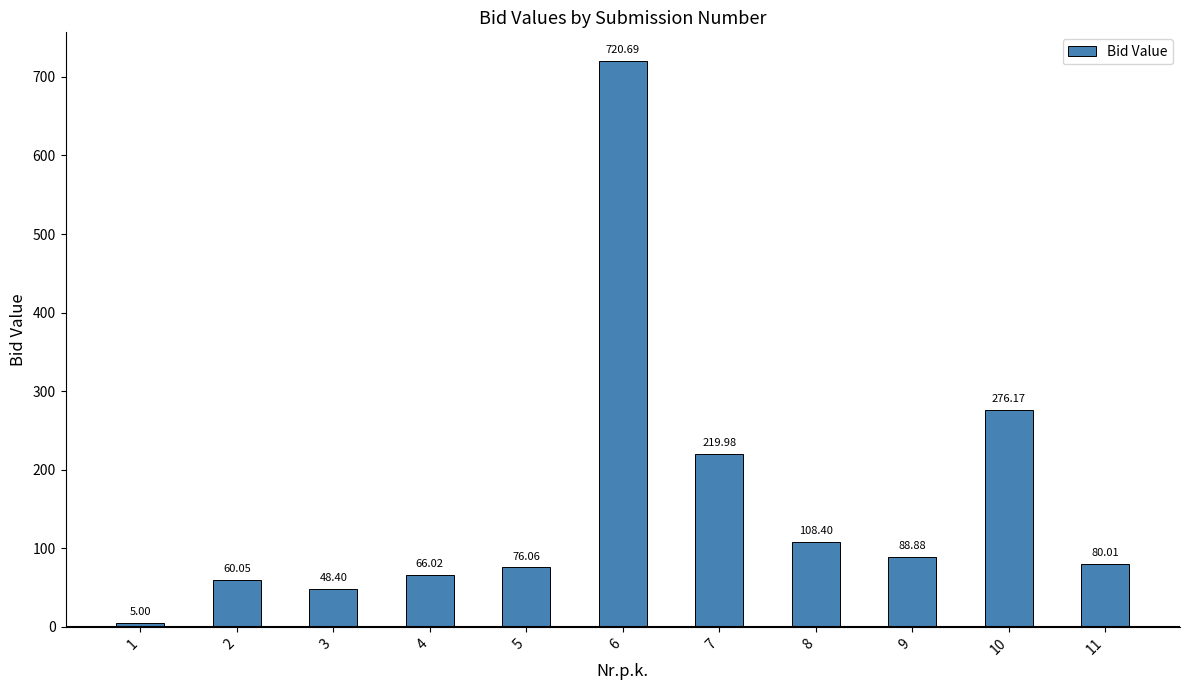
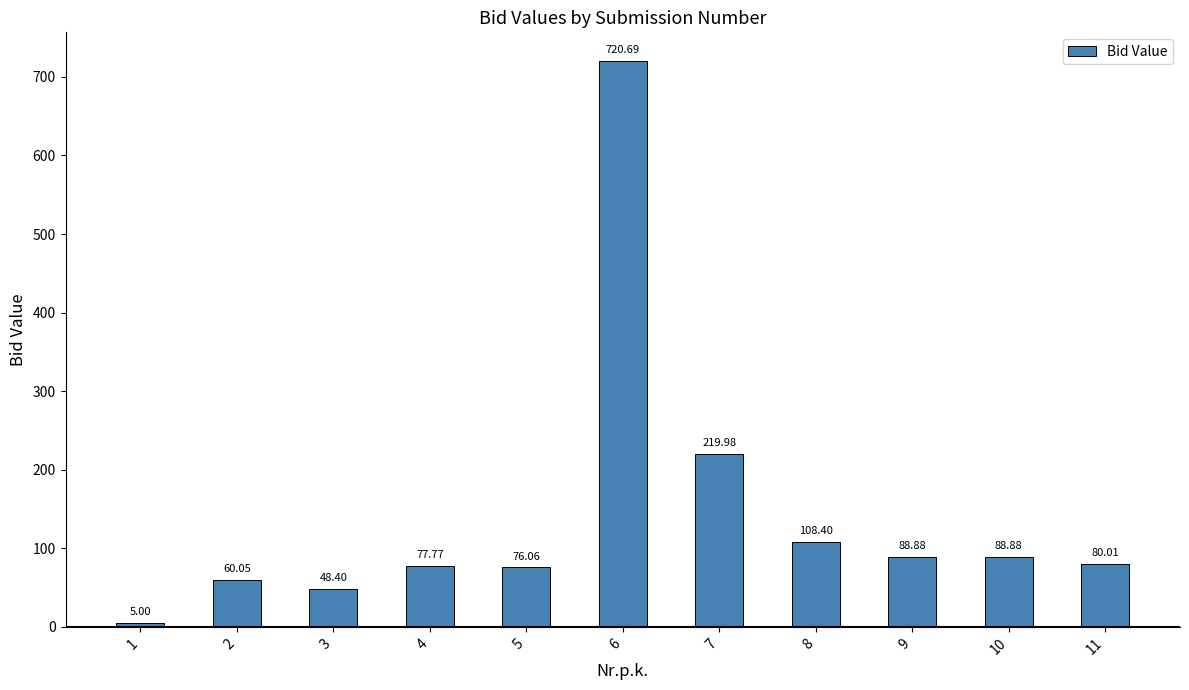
4: 66.02 -> 77.77
10: 276.17 -> 88.88
